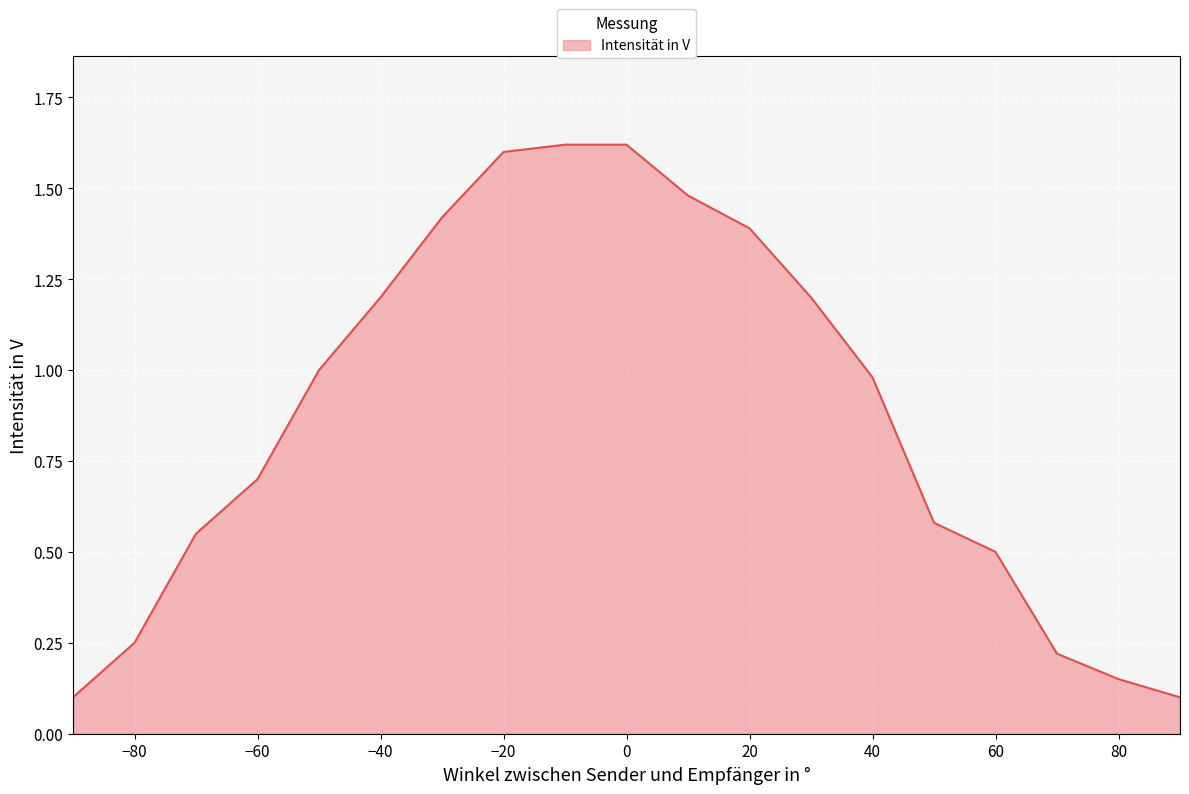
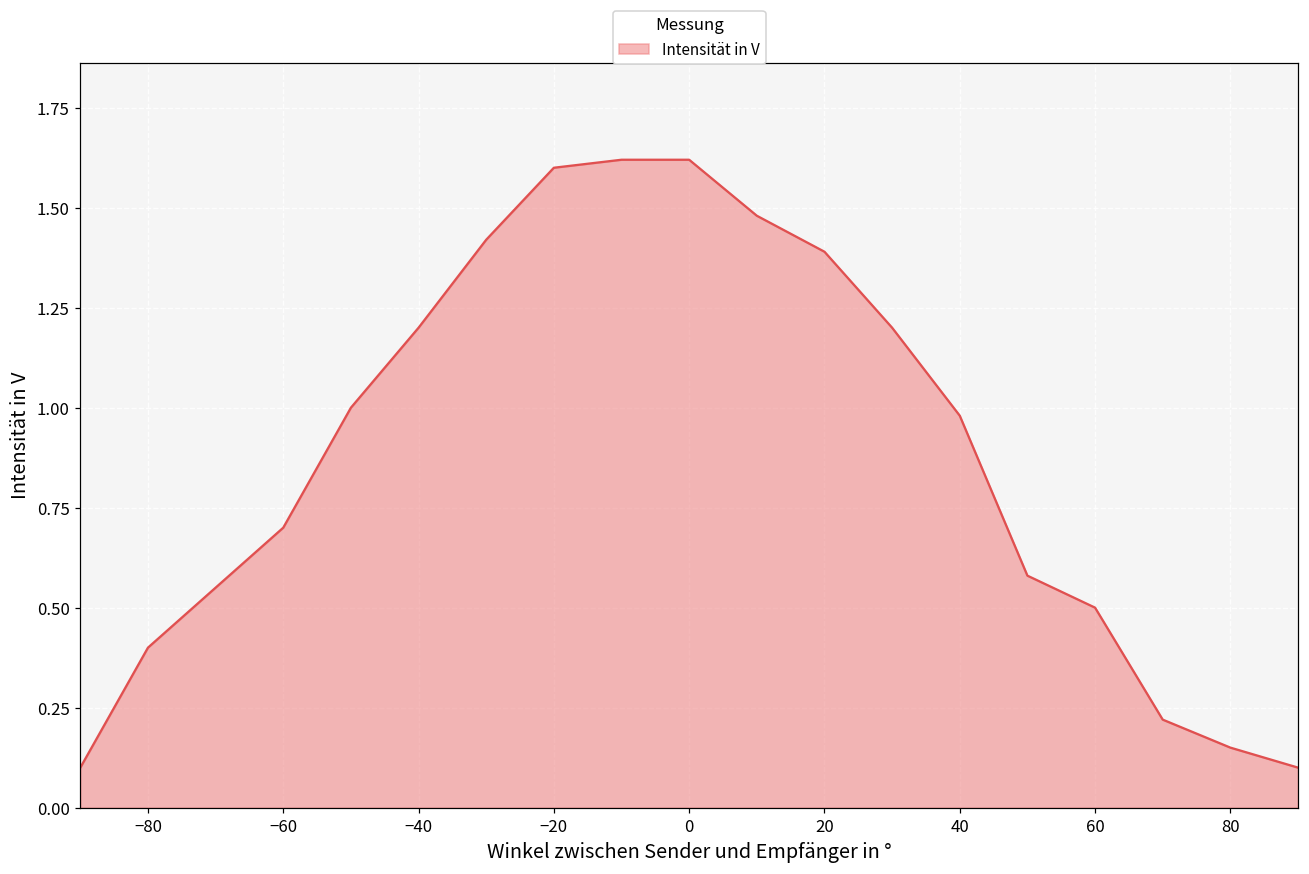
−80: 0.25 -> 0.40
